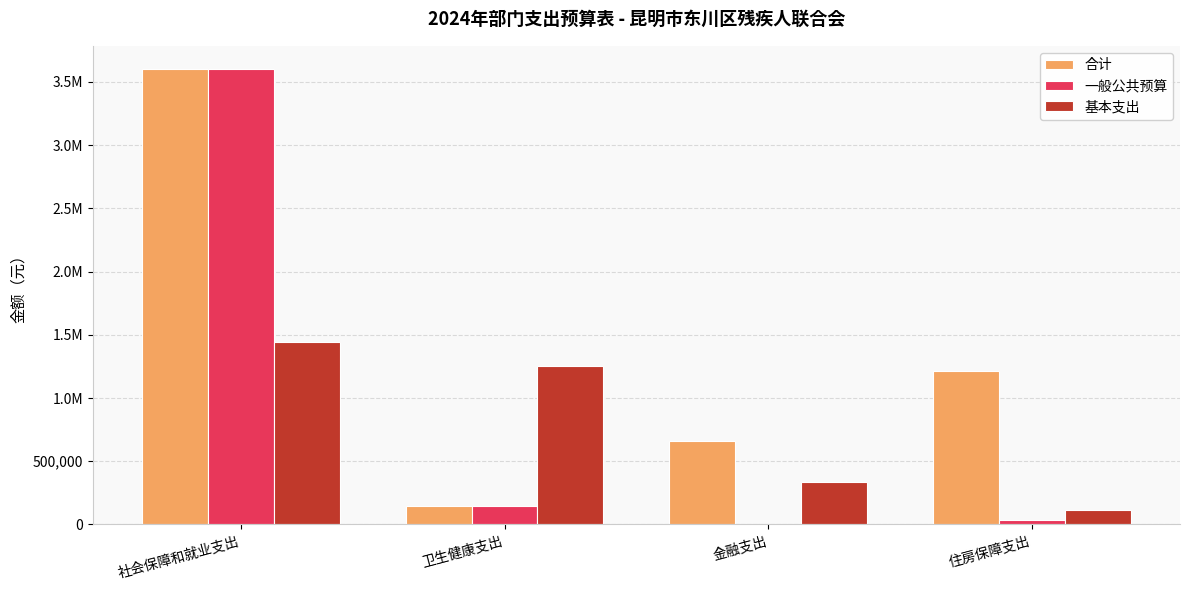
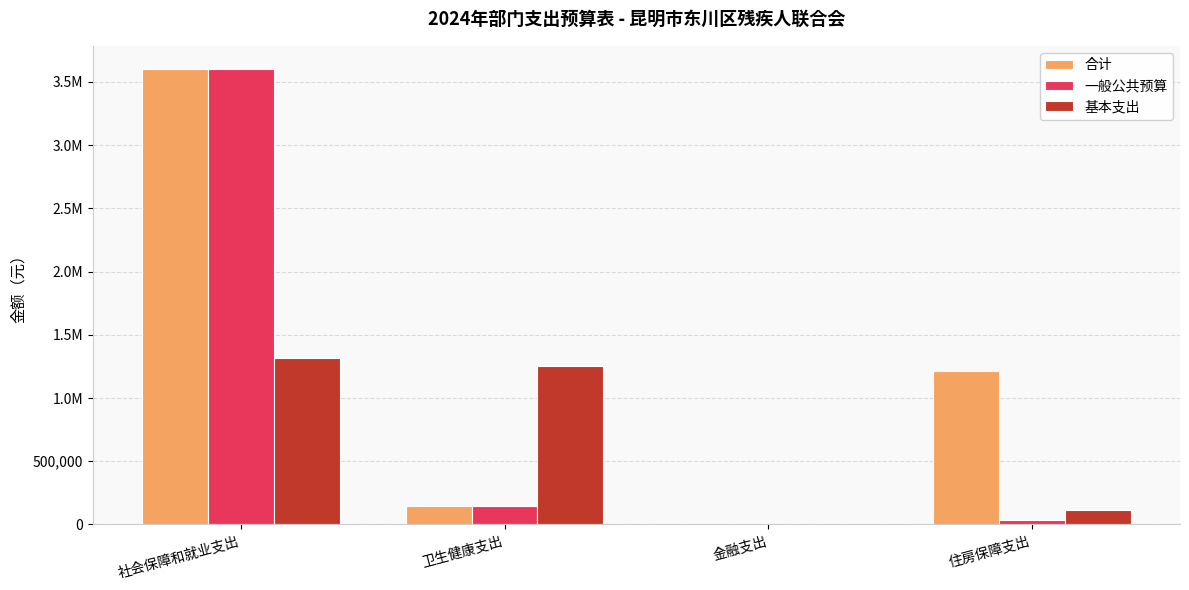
基本支出, 社会保障和就业支出: 1,440,000 -> 1,320,000
合计, 金融支出: 660,000 -> 0
基本支出, 金融支出: 340,000 -> 0
